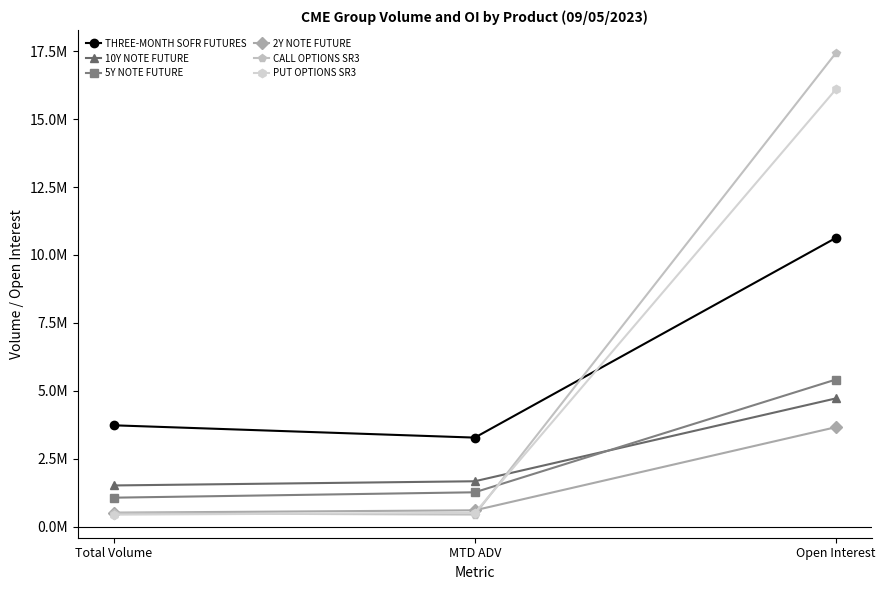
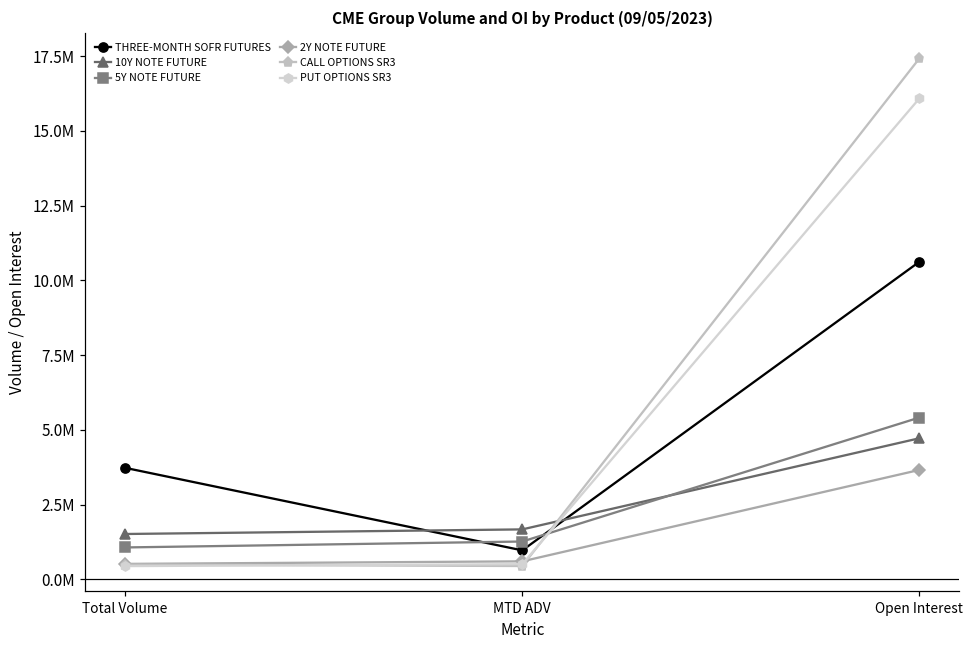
THREE-MONTH SOFR FUTURES, MTD ADV: 3300000 -> 1000000
